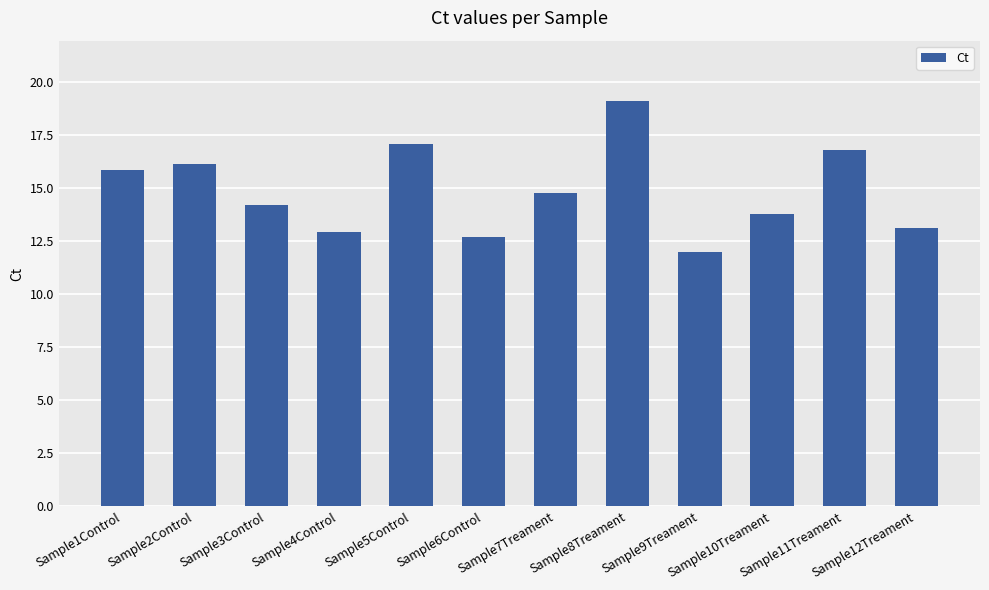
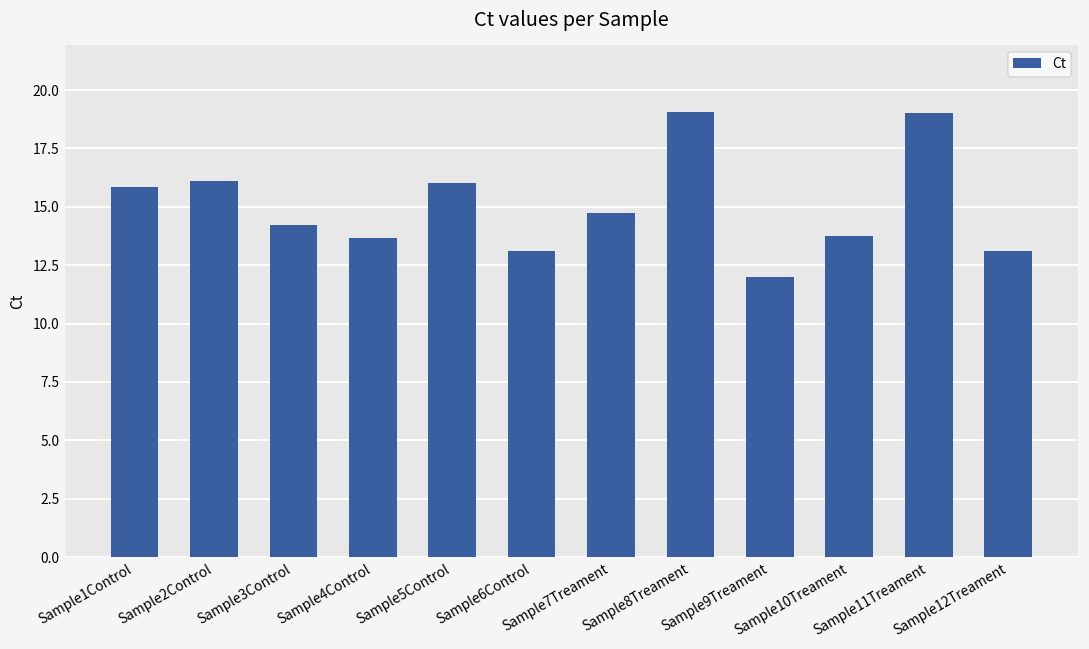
Sample4Control: 12.9 -> 13.7
Sample5Control: 17.1 -> 16.0
Sample6Control: 12.7 -> 13.1
Sample11Treament: 16.8 -> 19.0
